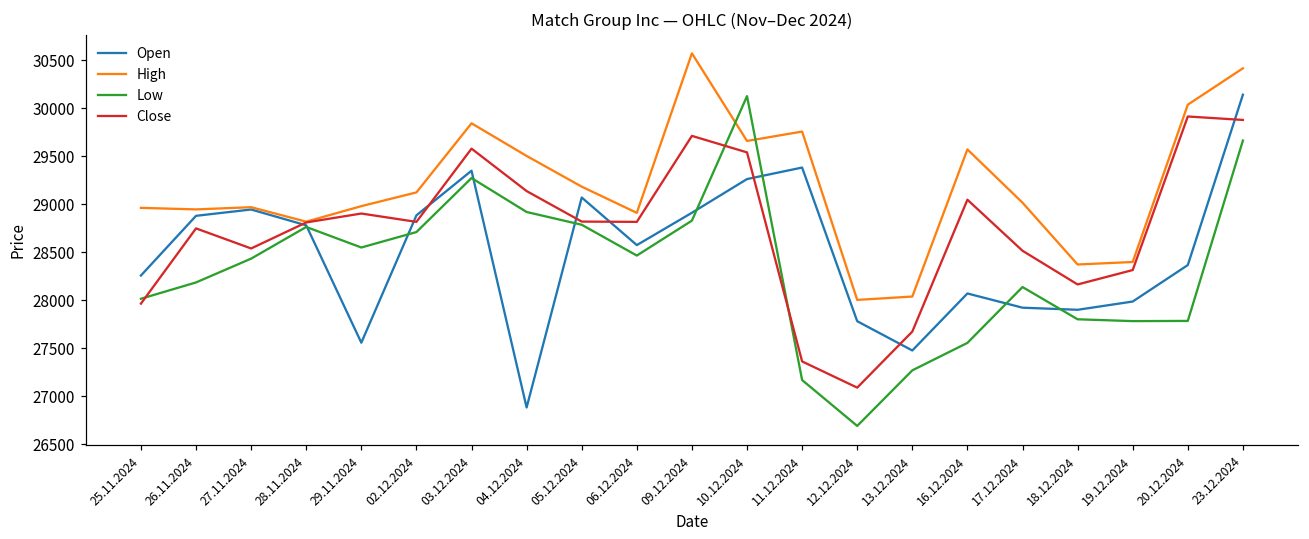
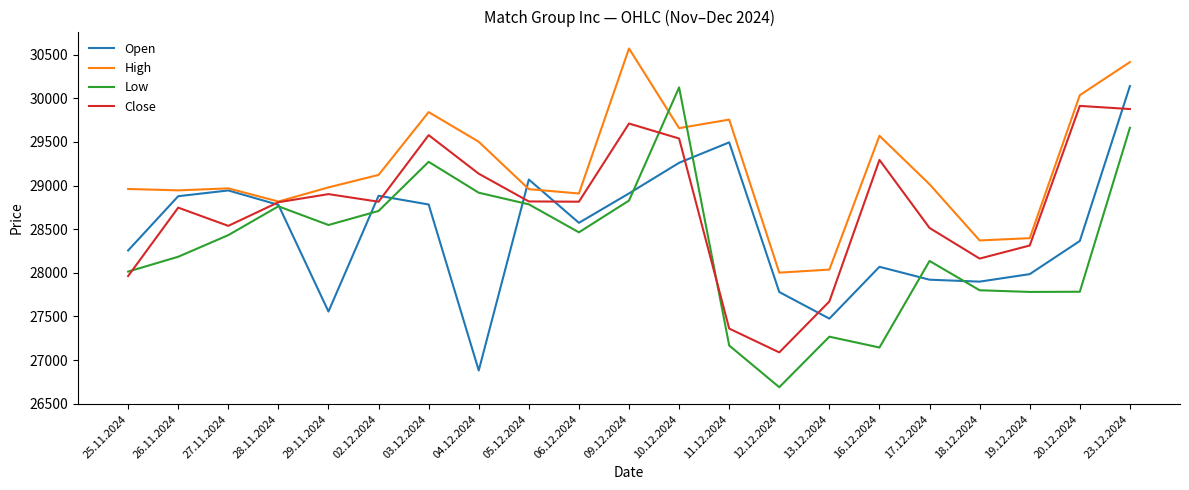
Open, 03.12.2024: 29300 -> 28800
High, 05.12.2024: 29200 -> 29000
Open, 11.12.2024: 29400 -> 29500
Low, 16.12.2024: 27600 -> 27100
Close, 16.12.2024: 29000 -> 29300
